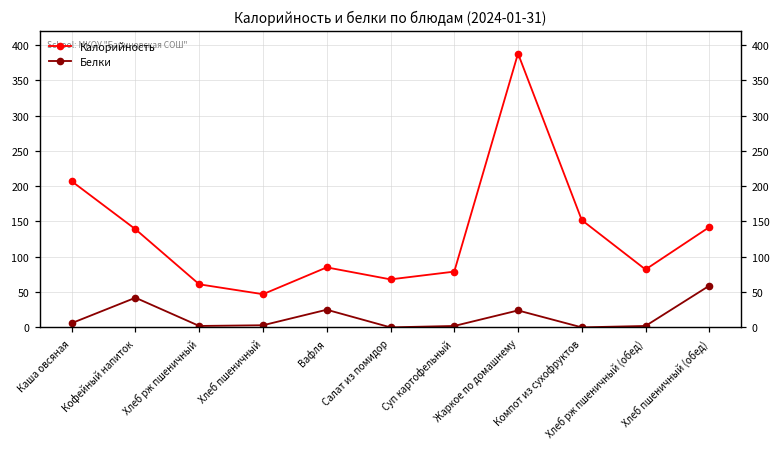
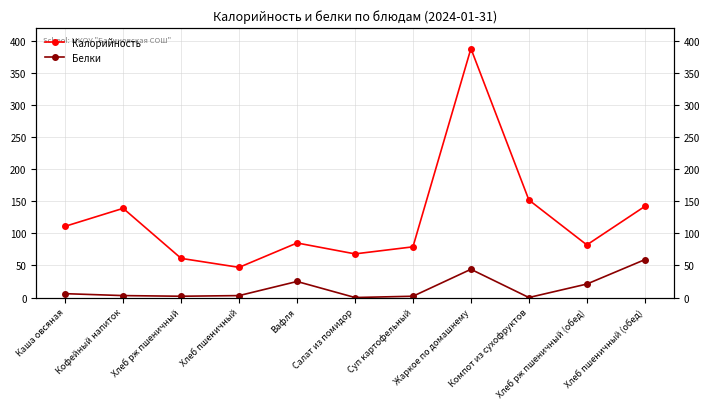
Калорийность, Каша овсяная: 210 -> 110
Белки, Кофейный напиток: 40 -> 0
Белки, Жаркое по домашнему: 20 -> 40
Белки, Хлеб рж пшеничный (обед): 0 -> 20
